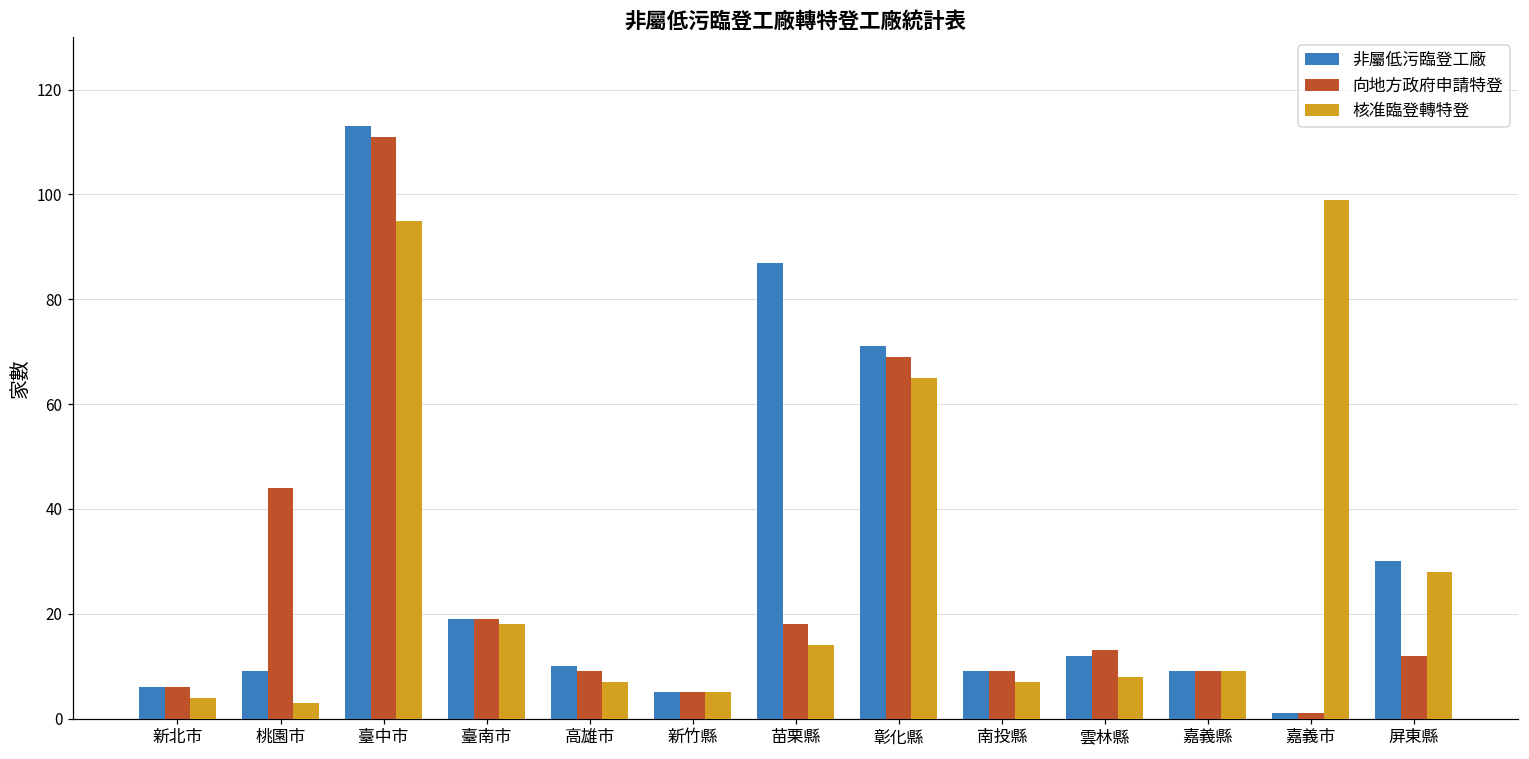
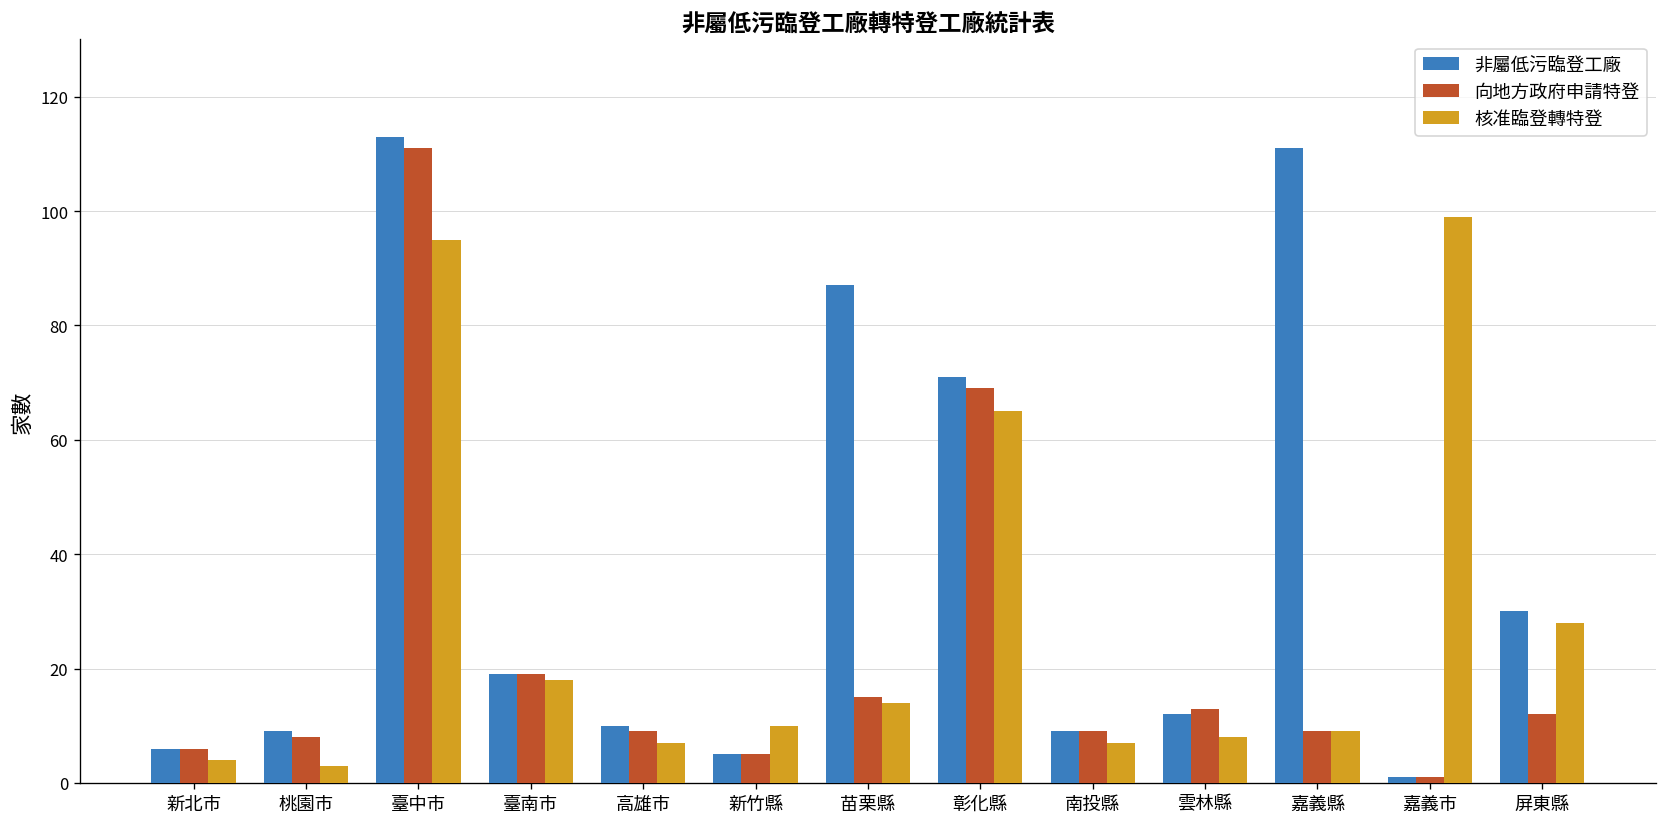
向地方政府申請特登, 桃園市: 44 -> 8
核准臨登轉特登, 新竹縣: 5 -> 10
向地方政府申請特登, 苗栗縣: 18 -> 15
非屬低污臨登工廠, 嘉義縣: 9 -> 111
